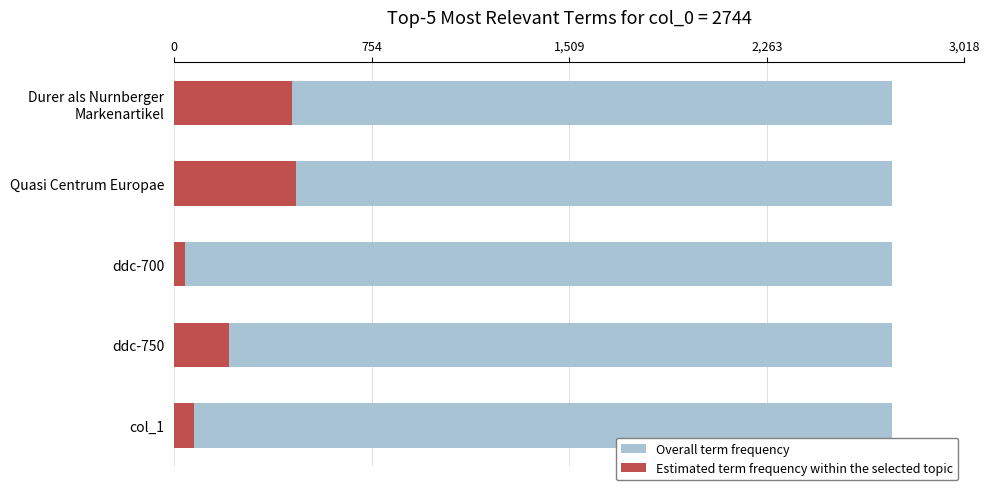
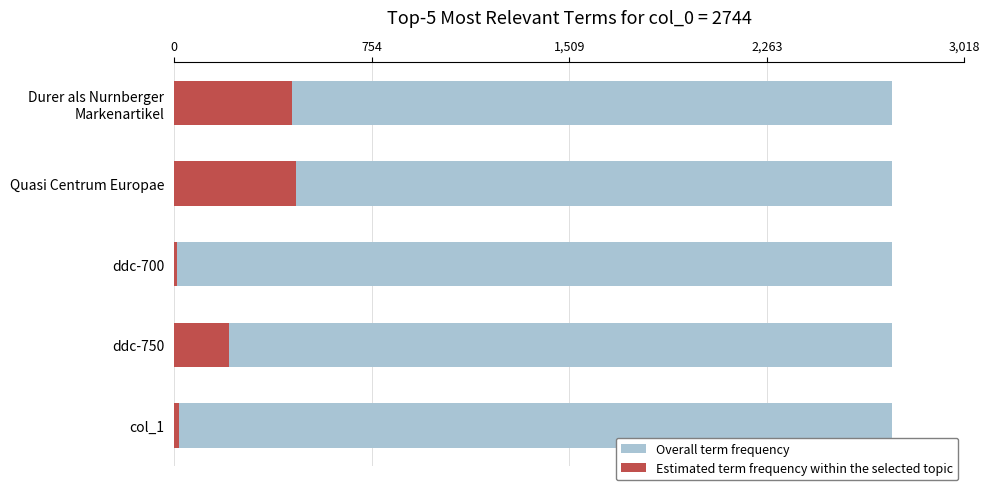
Estimated term frequency within the selected topic, ddc-700: 40 -> 10
Estimated term frequency within the selected topic, col_1: 80 -> 20
